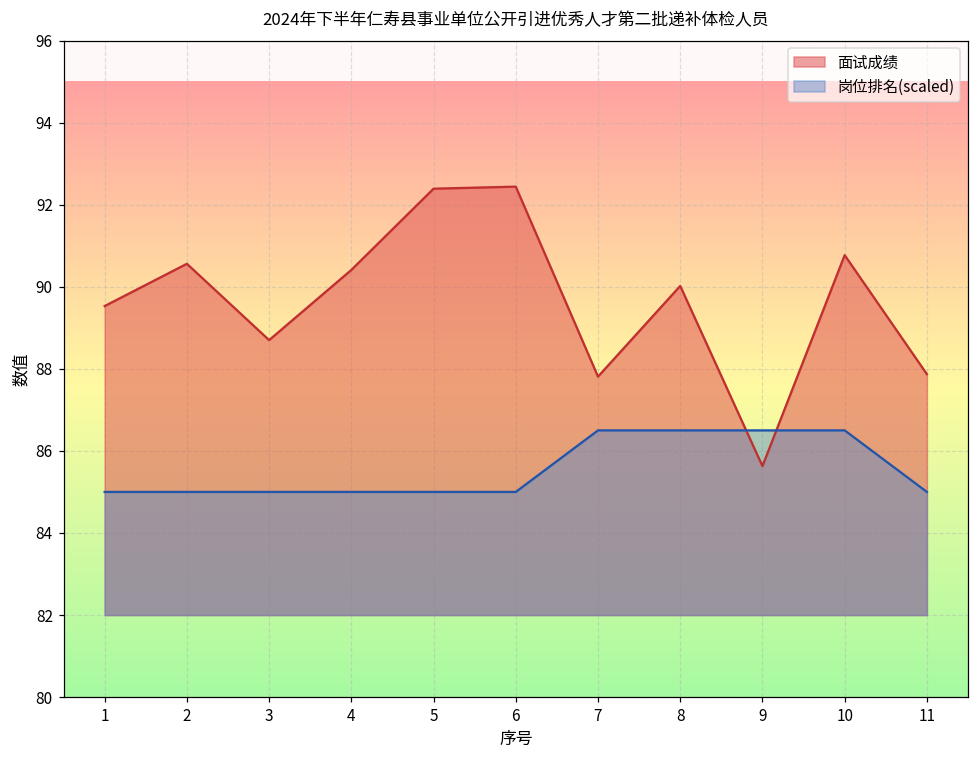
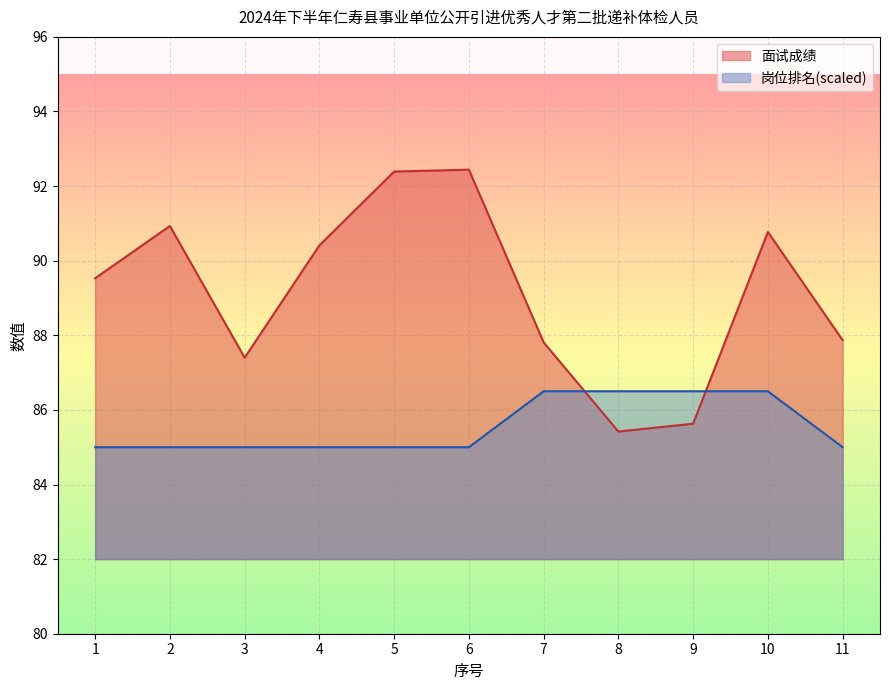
面试成绩, 2: 90.6 -> 90.9
面试成绩, 3: 88.7 -> 87.4
面试成绩, 8: 90.0 -> 85.4
